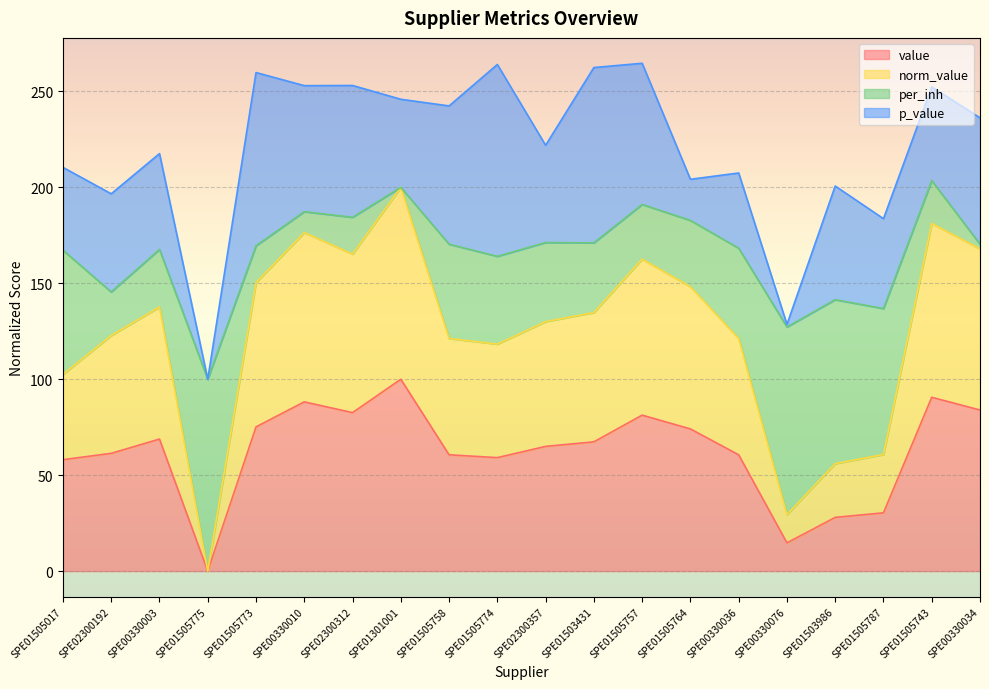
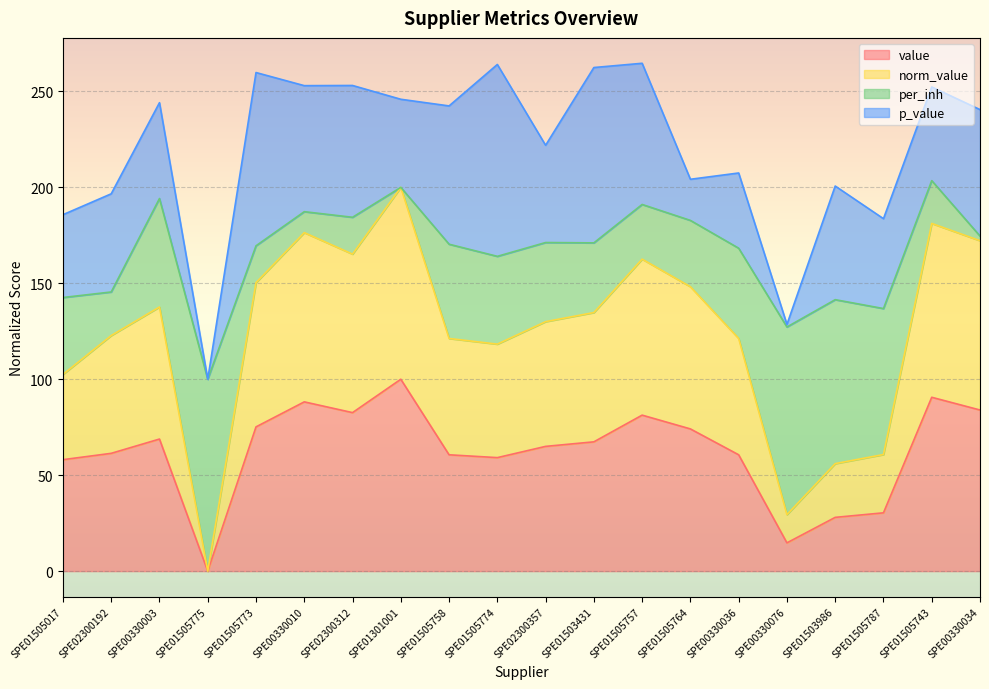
per_inh, SPE01505017: 65 -> 40
per_inh, SPE00330003: 30 -> 57
norm_value, SPE00330034: 84 -> 88
